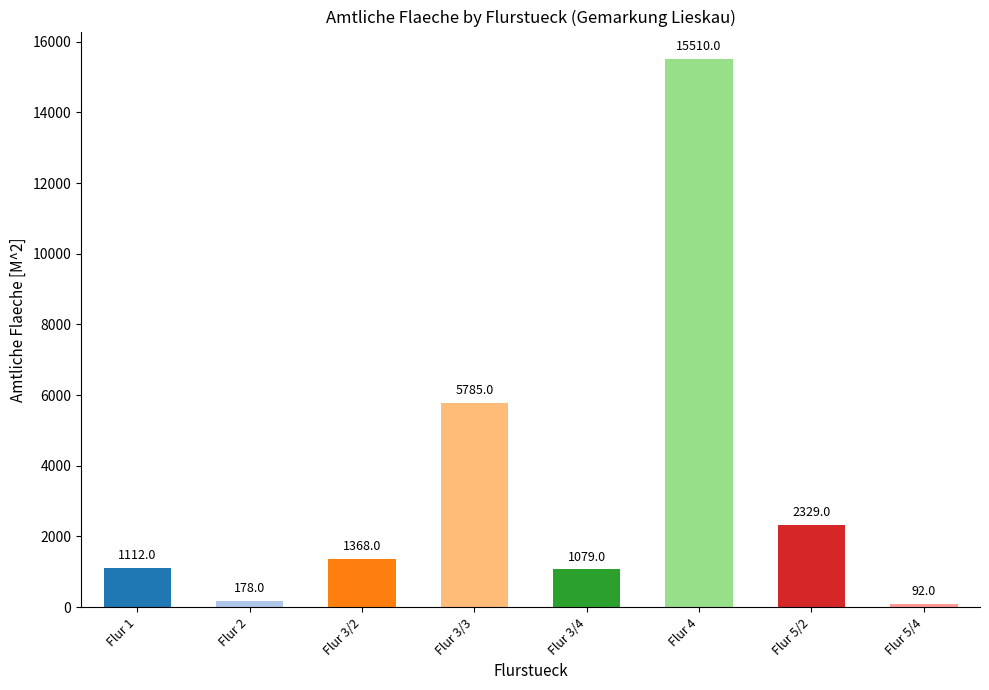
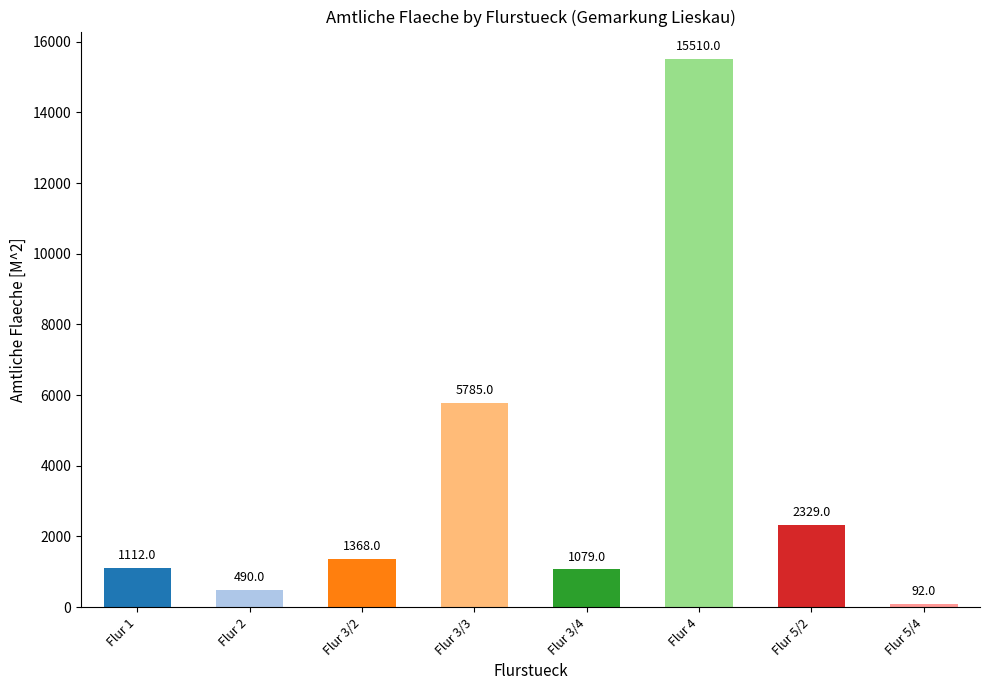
Flur 2: 178.0 -> 490.0
